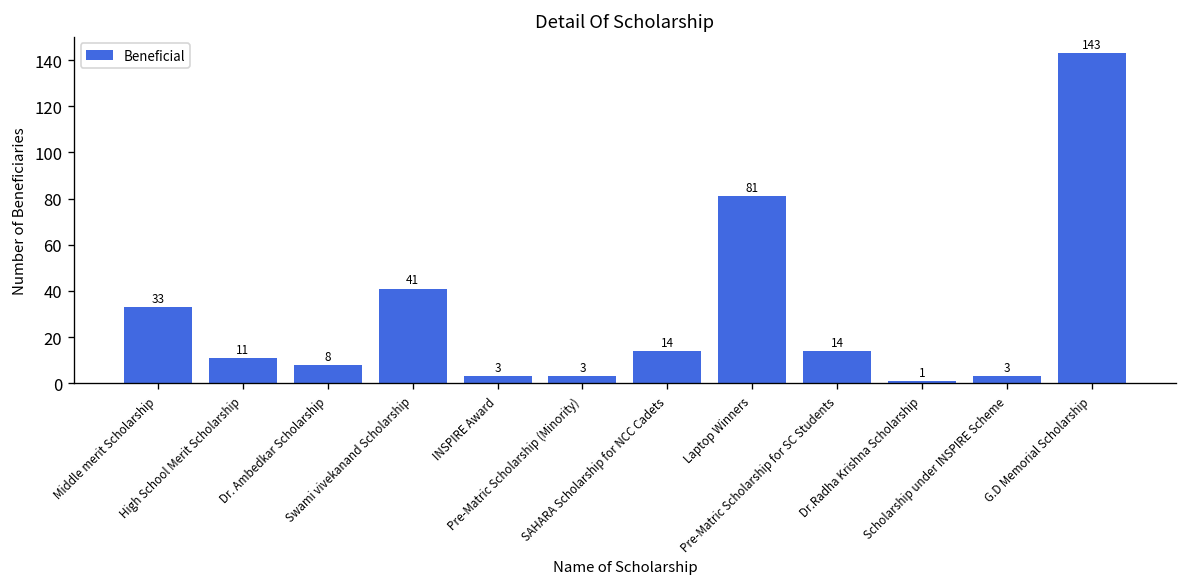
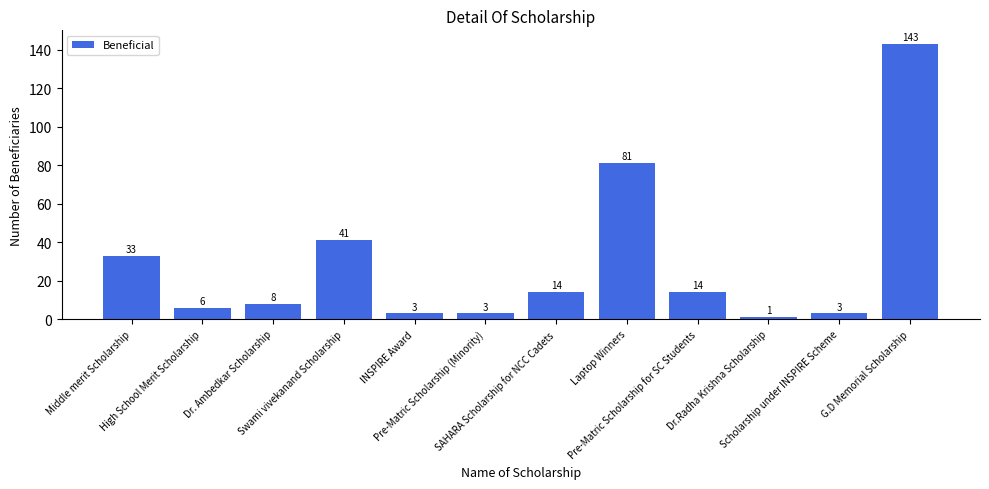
High School Merit Scholarship: 11 -> 6
